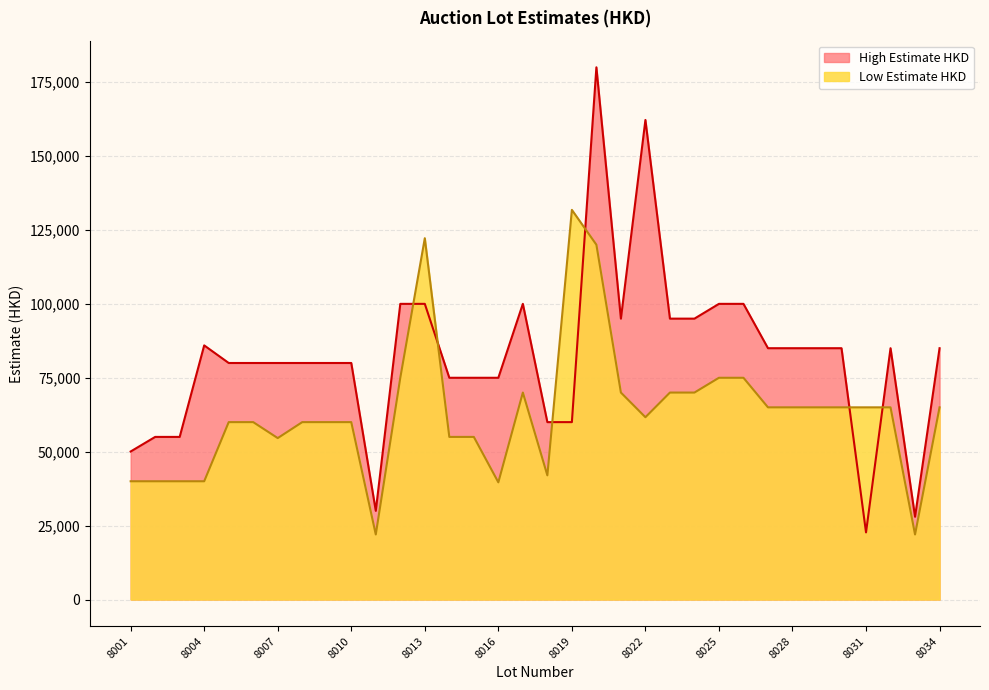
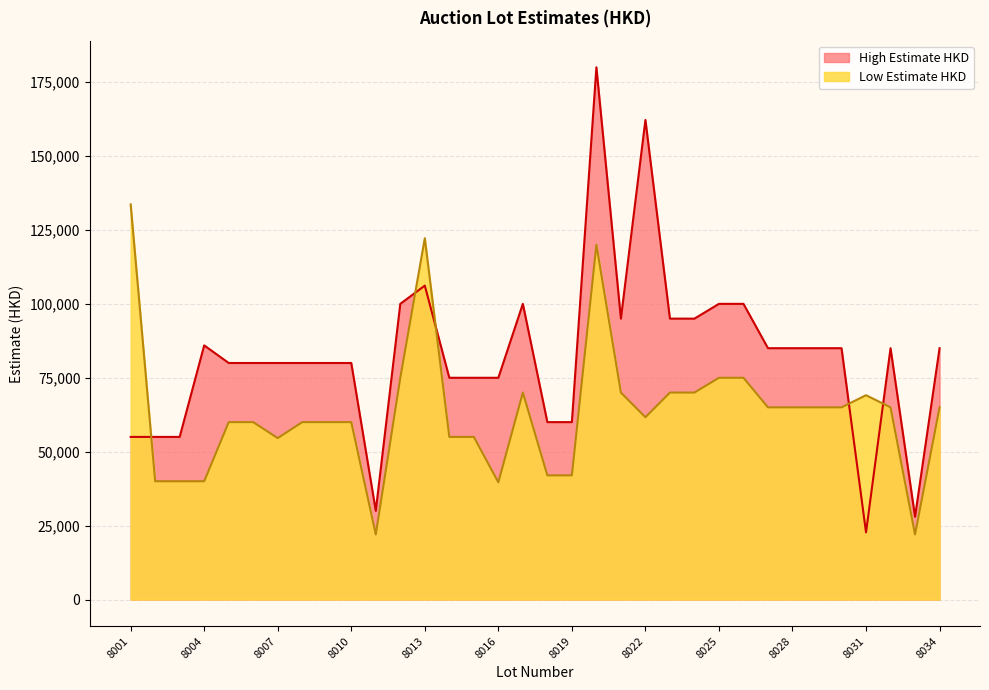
High Estimate HKD, 8001: 50,000 -> 55,000
Low Estimate HKD, 8001: 40,000 -> 134,000
High Estimate HKD, 8013: 100,000 -> 106,000
Low Estimate HKD, 8019: 132,000 -> 42,000
Low Estimate HKD, 8031: 65,000 -> 69,000
